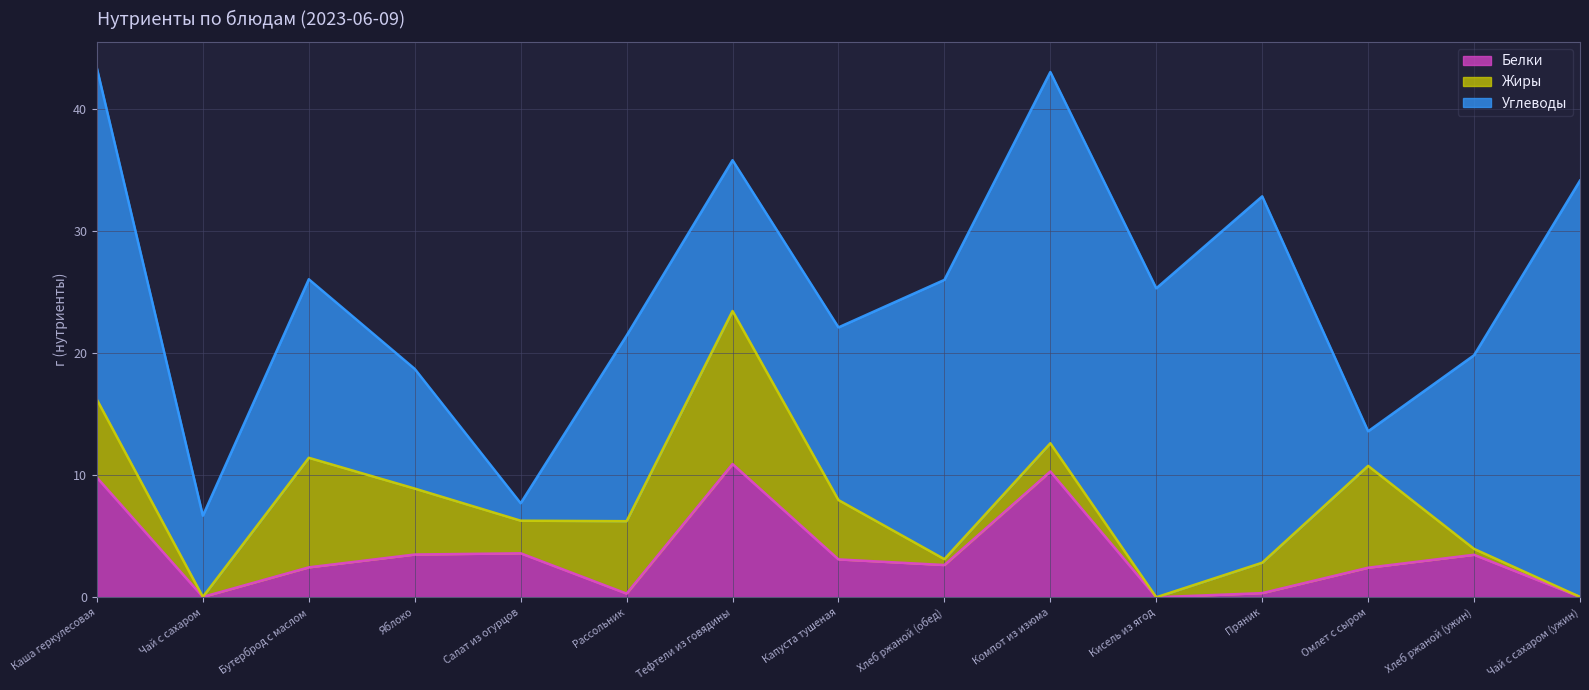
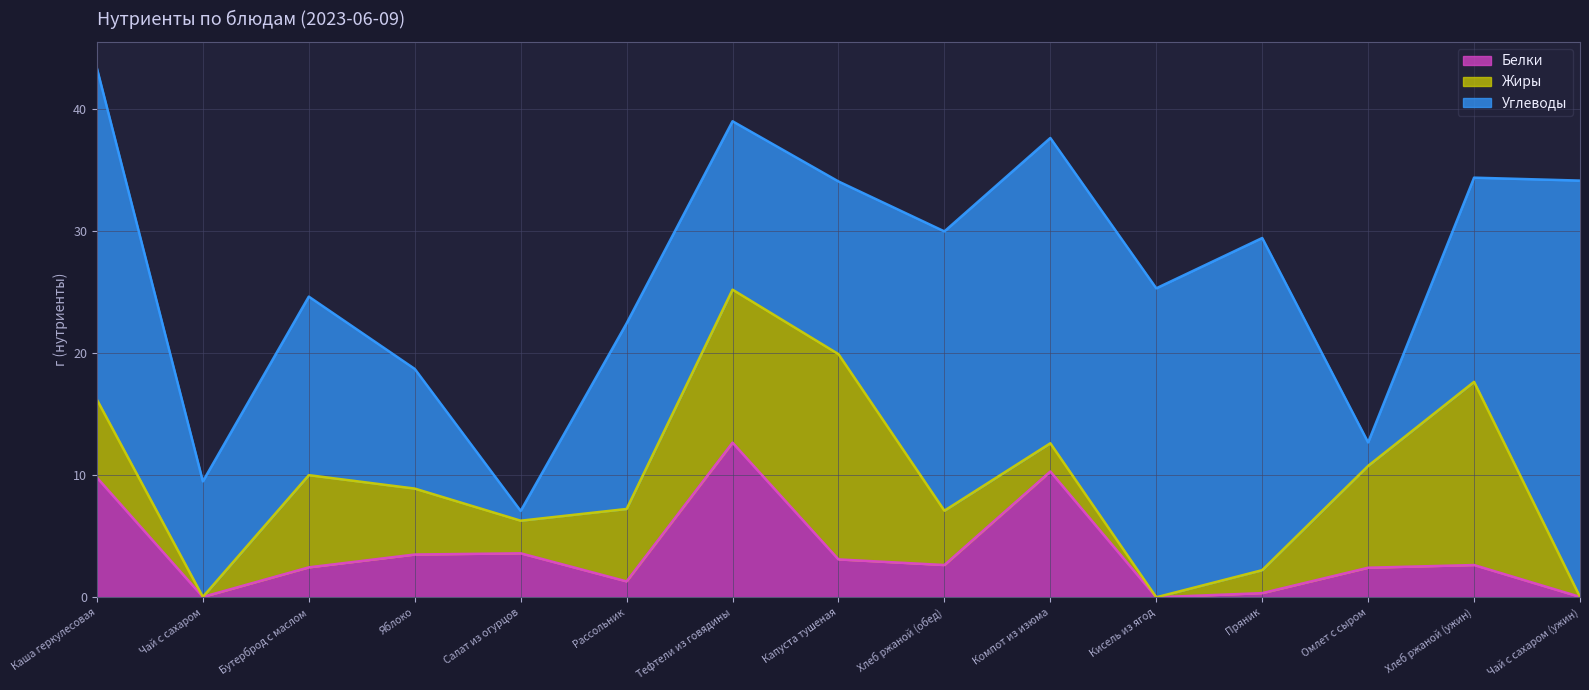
Углеводы, Чай с сахаром: 6.7 -> 9.5
Жиры, Бутерброд с маслом: 9.0 -> 7.6
Углеводы, Салат из огурцов: 1.4 -> 0.8
Белки, Рассольник: 0.3 -> 1.3
Белки, Тефтели из говядины: 10.9 -> 12.7
Углеводы, Тефтели из говядины: 12.4 -> 13.8
Жиры, Капуста тушеная: 4.9 -> 16.8
Жиры, Хлеб ржаной (обед): 0.5 -> 4.4
Углеводы, Компот из изюма: 30.4 -> 25.0
Жиры, Пряник: 2.5 -> 1.9
Углеводы, Пряник: 30.0 -> 27.2
Углеводы, Омлет с сыром: 2.8 -> 1.9
Белки, Хлеб ржаной (ужин): 3.5 -> 2.6
Жиры, Хлеб ржаной (ужин): 0.5 -> 15.0
Углеводы, Хлеб ржаной (ужин): 15.9 -> 16.7
